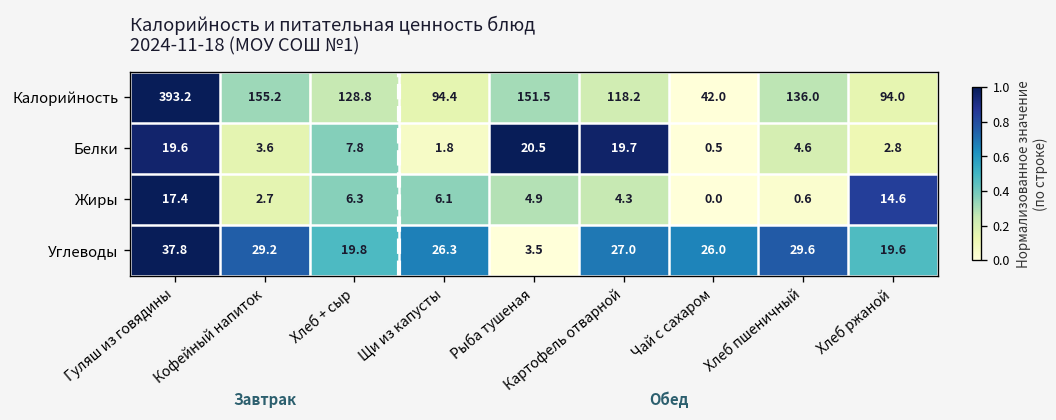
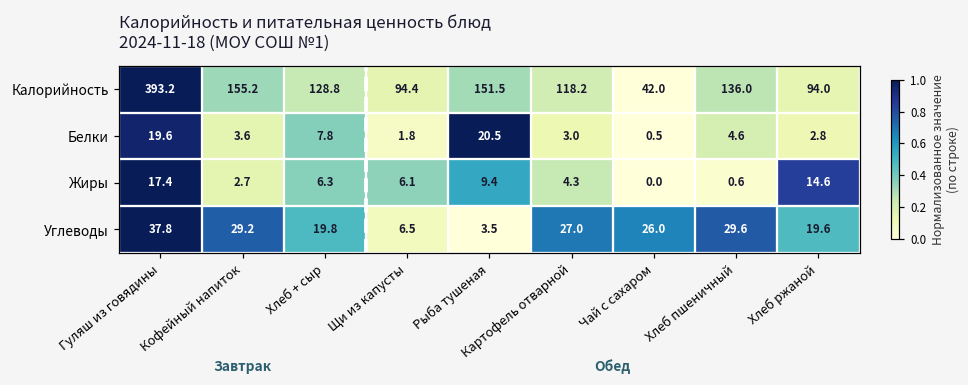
Белки, Картофель отварной: 19.7 -> 3.0
Жиры, Рыба тушеная: 4.9 -> 9.4
Углеводы, Щи из капусты: 26.3 -> 6.5
